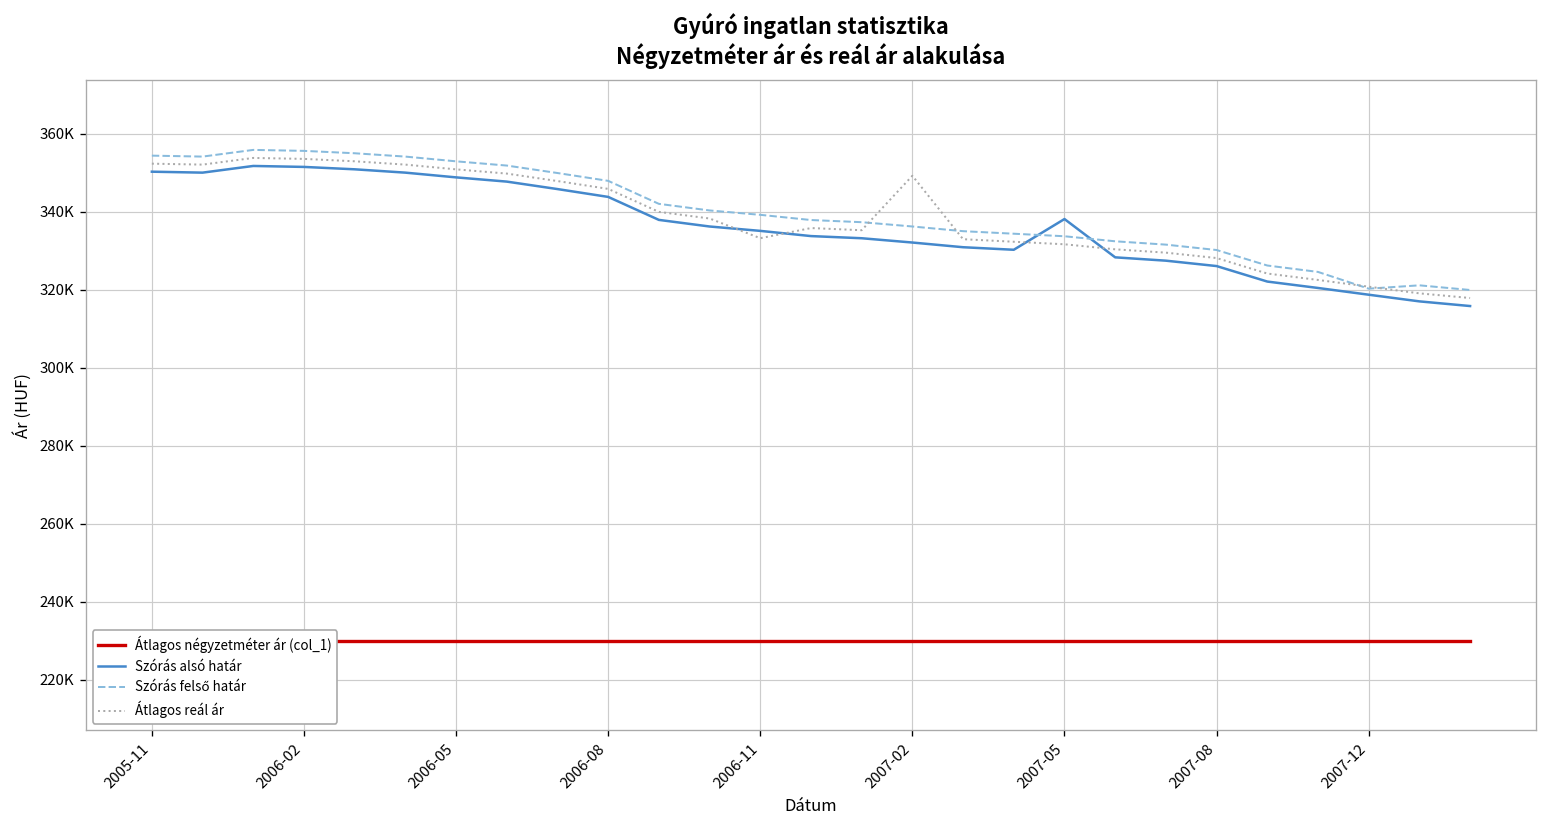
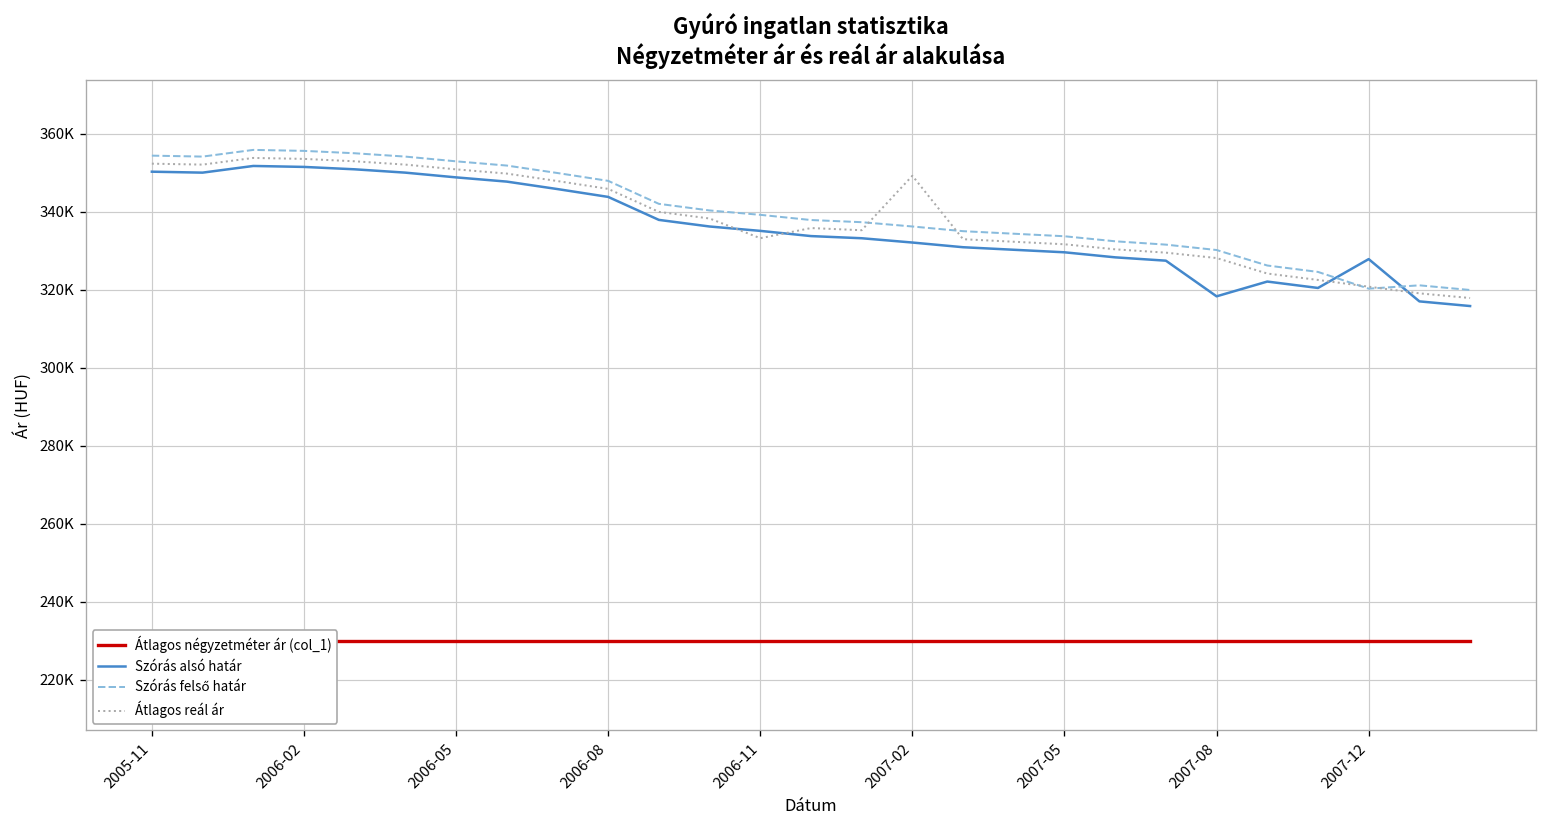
Szórás alsó határ, 2007-05: 338000 -> 330000
Szórás alsó határ, 2007-08: 326000 -> 318000
Szórás alsó határ, 2007-12: 319000 -> 328000
